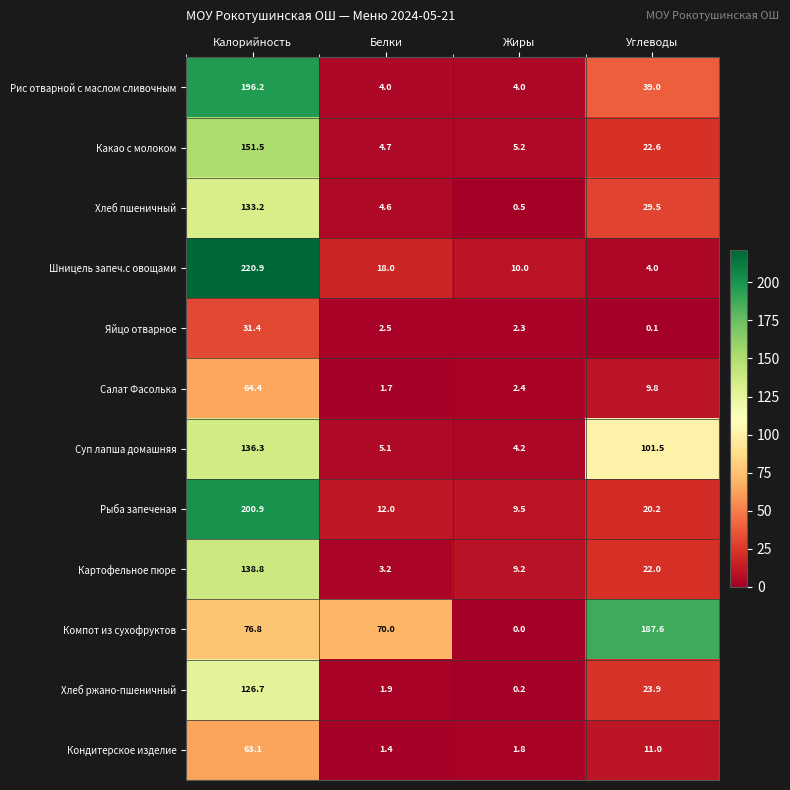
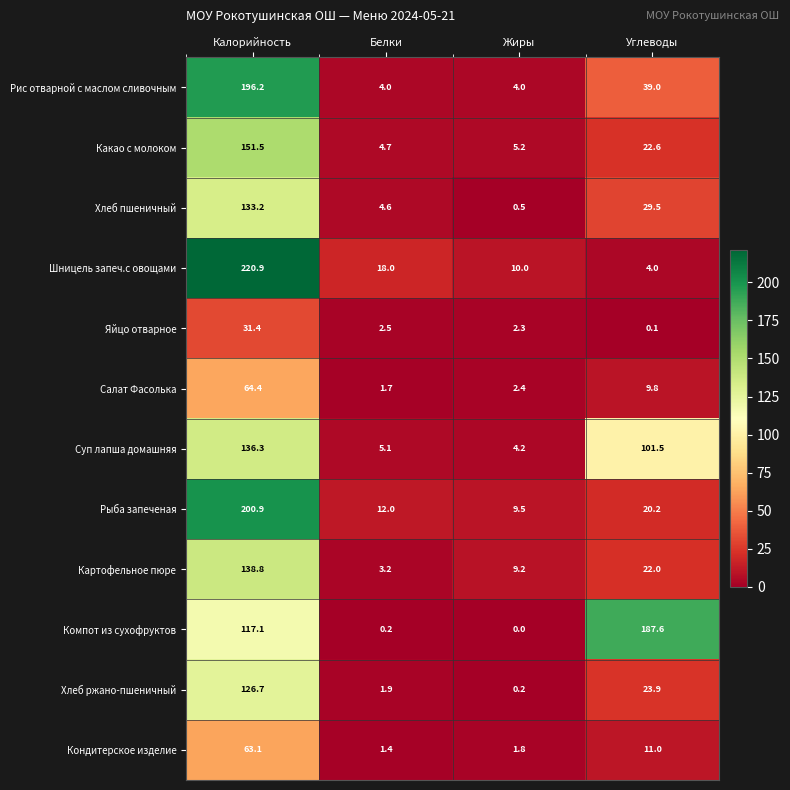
Компот из сухофруктов, Калорийность: 76.8 -> 117.1
Компот из сухофруктов, Белки: 70.0 -> 0.2
